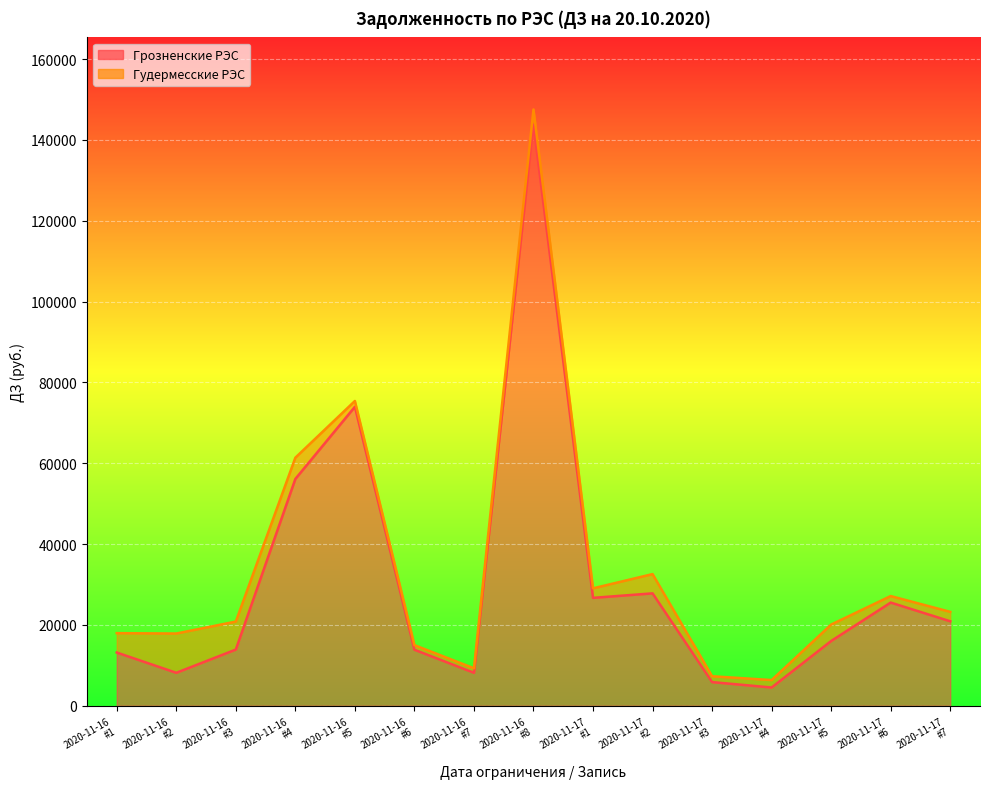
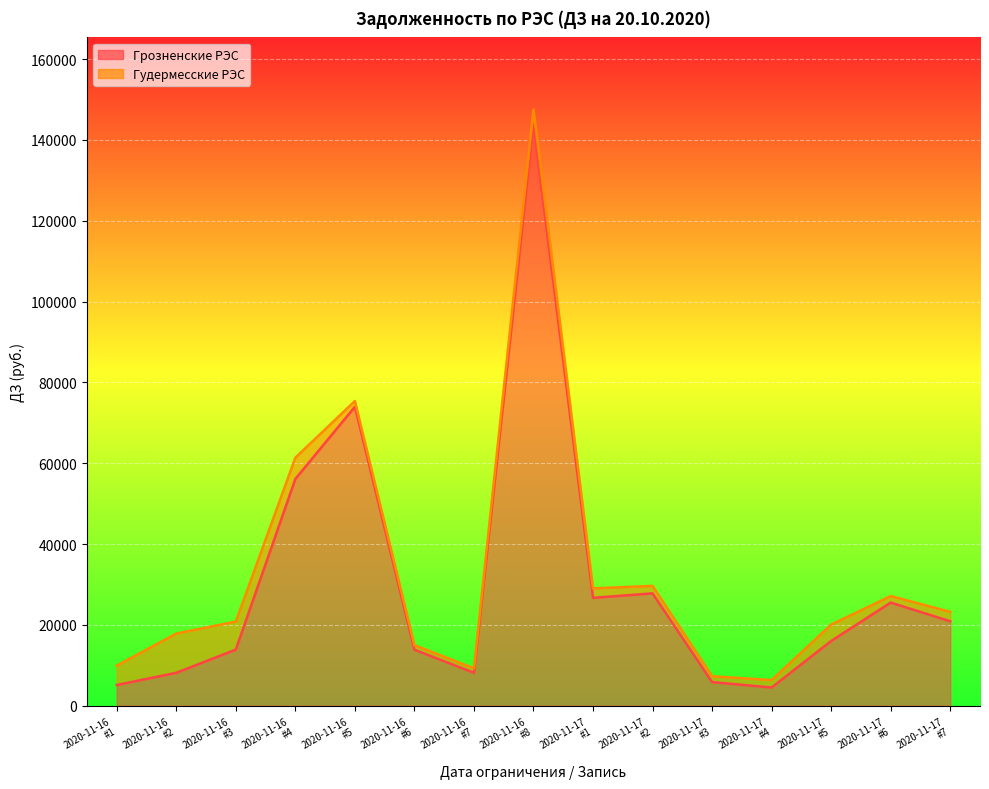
Грозненские РЭС, 2020-11-16 #1: 13000 -> 5000
Гудермесские РЭС, 2020-11-17 #2: 5000 -> 2000
